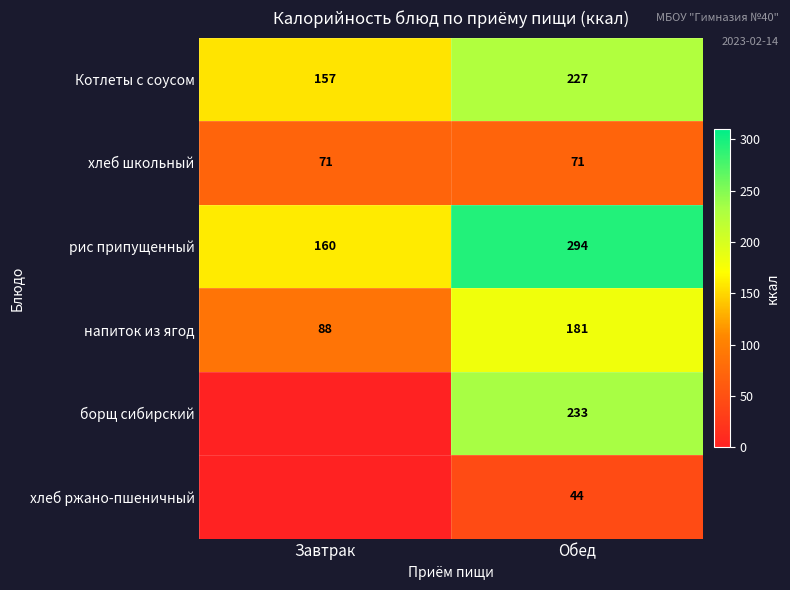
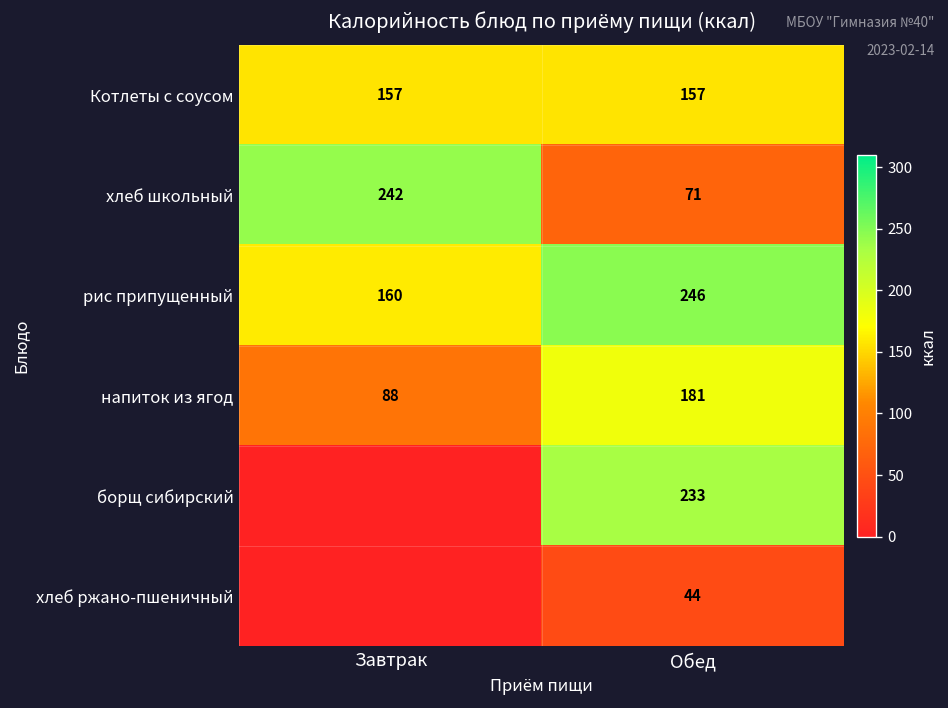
Котлеты с соусом, Обед: 227 -> 157
хлеб школьный, Завтрак: 71 -> 242
рис припущенный, Обед: 294 -> 246
